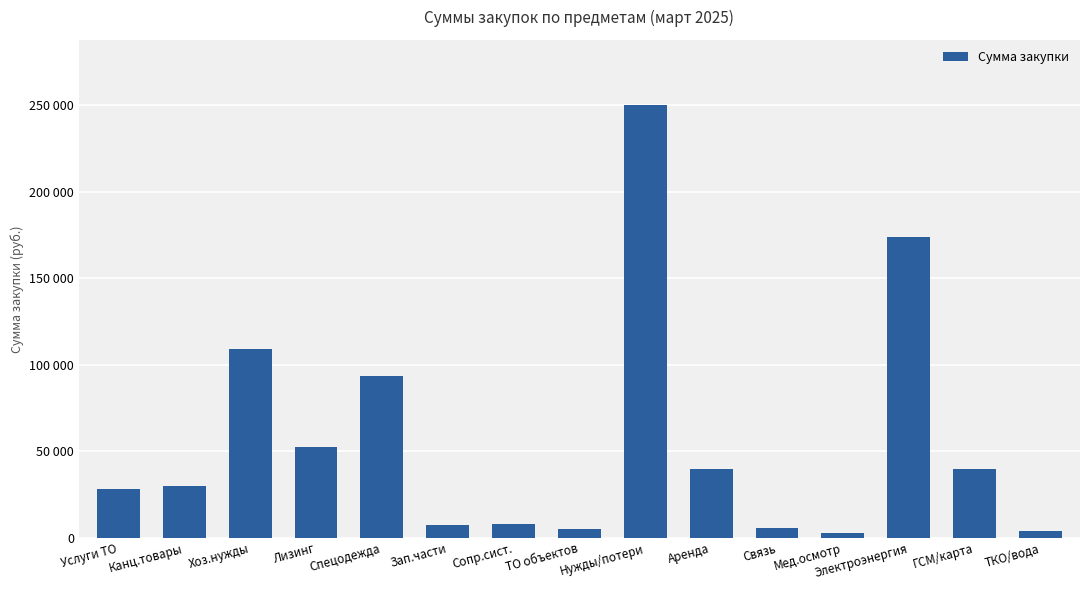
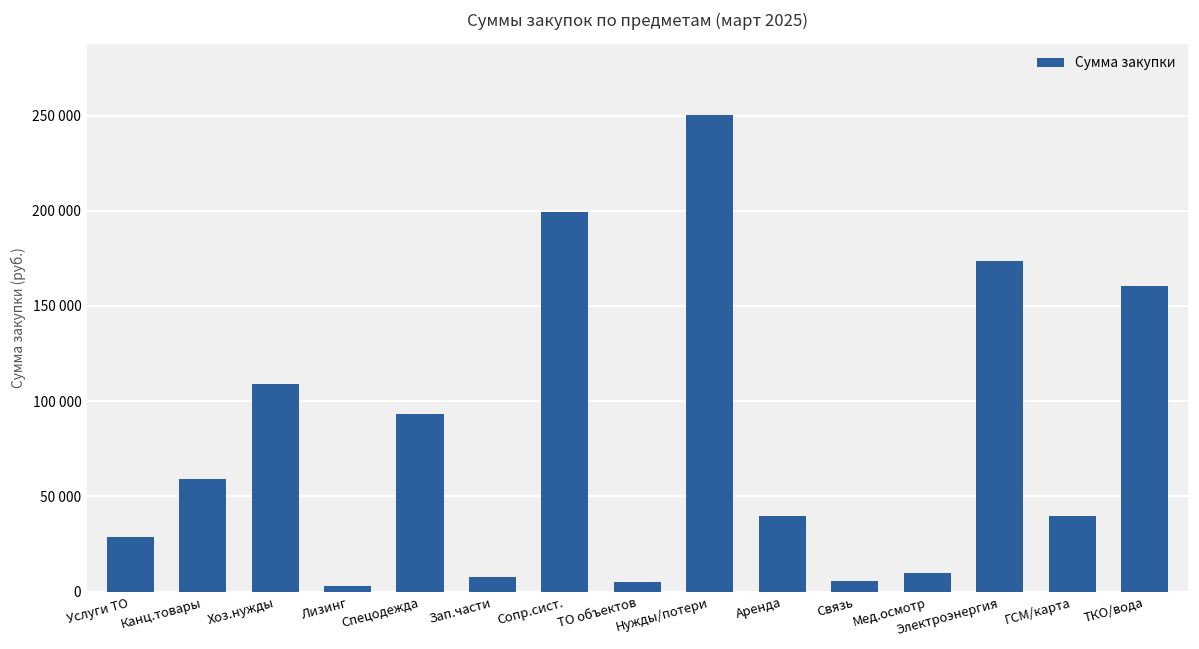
Канц.товары: 30000 -> 59000
Лизинг: 52000 -> 3000
Сопр.сист.: 8000 -> 199000
Мед.осмотр: 3000 -> 10000
ТКО/вода: 4000 -> 160000
